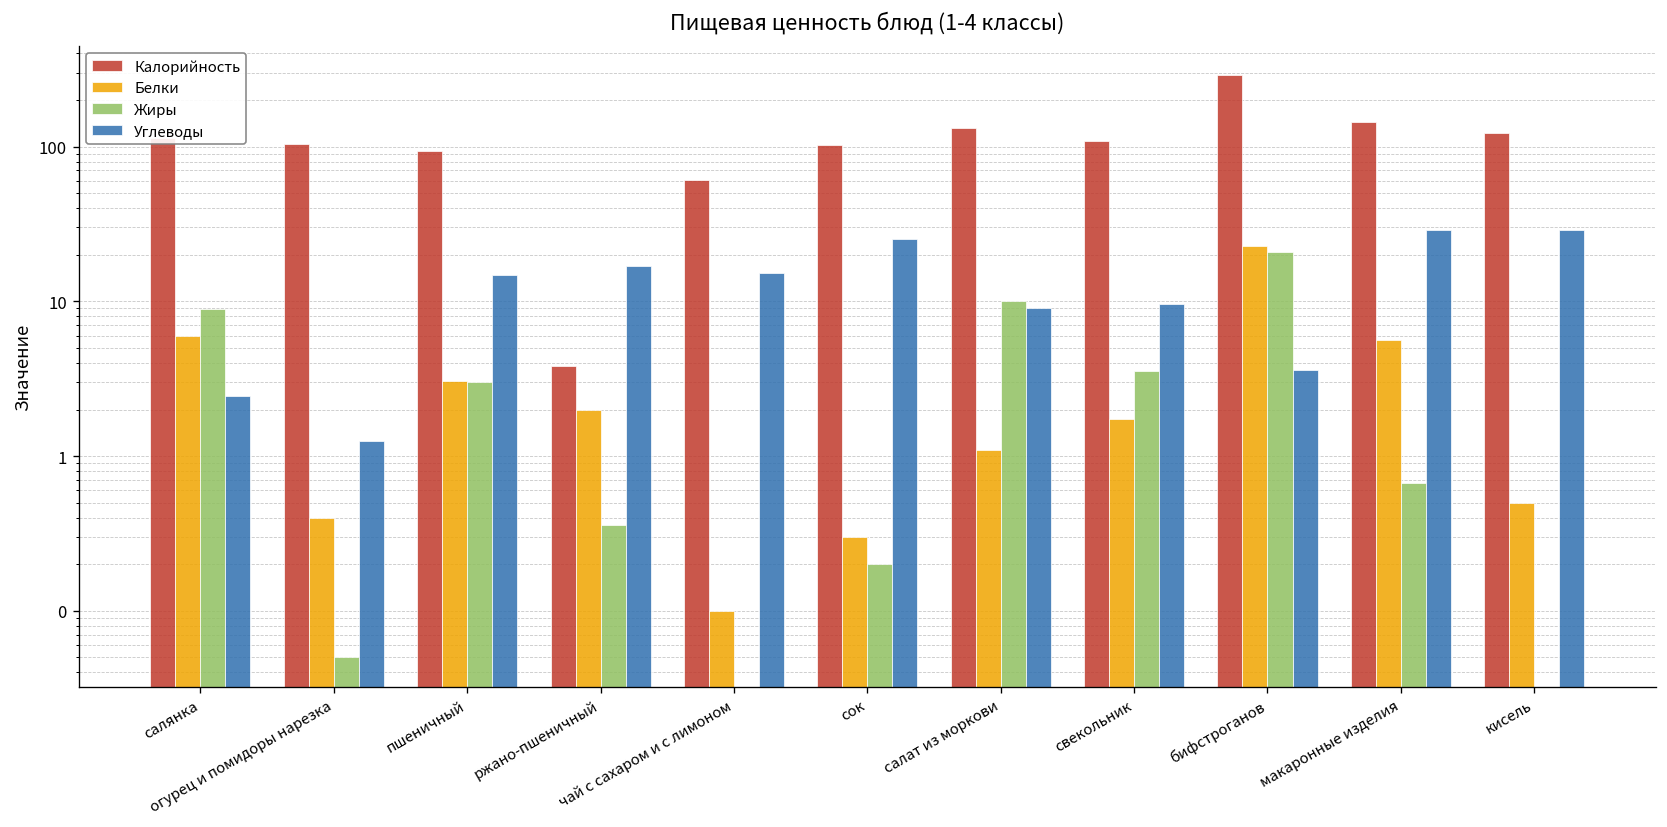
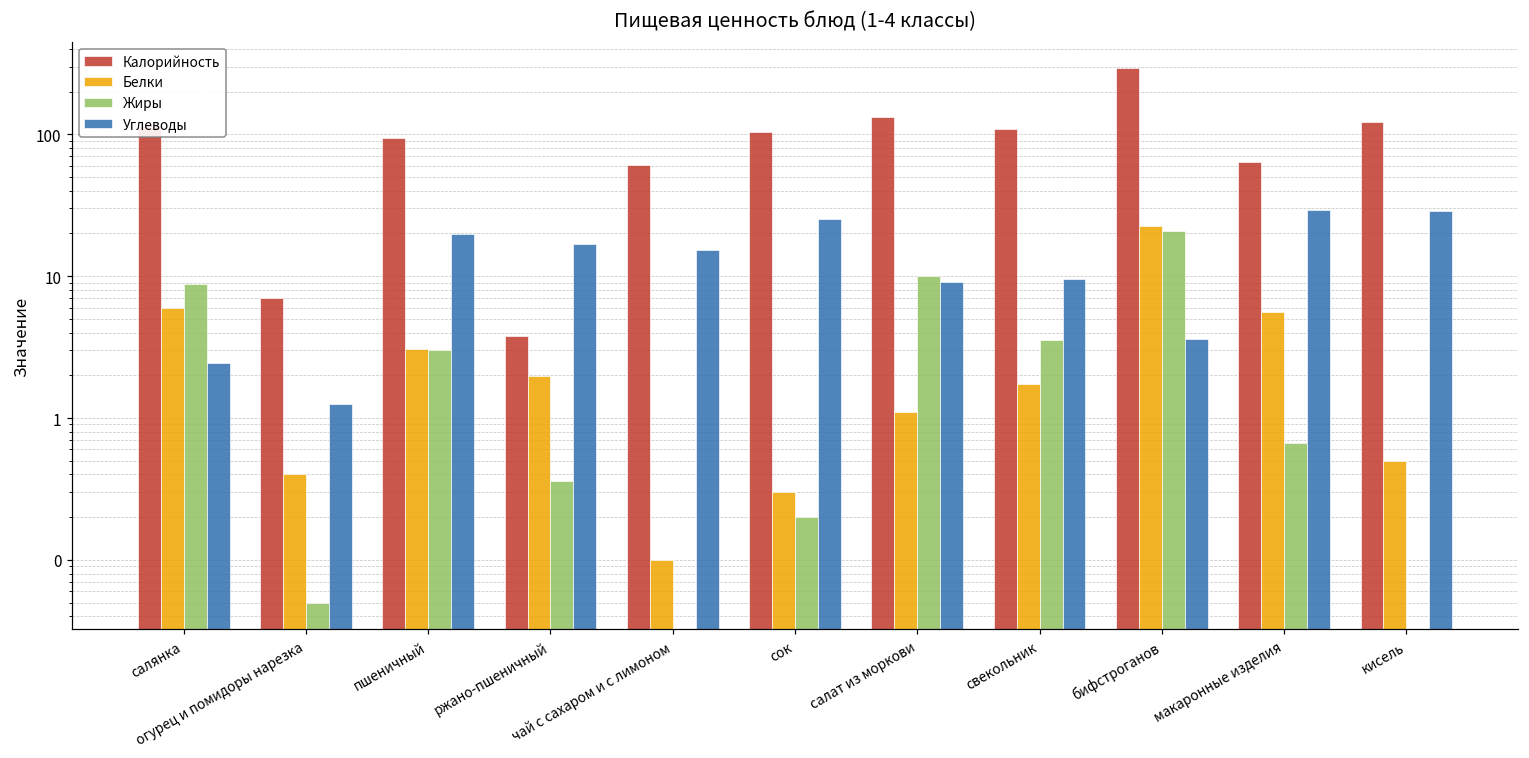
Калорийность, огурец и помидоры нарезка: 100 -> 7
Углеводы, пшеничный: 15 -> 20
Калорийность, макаронные изделия: 140 -> 60
